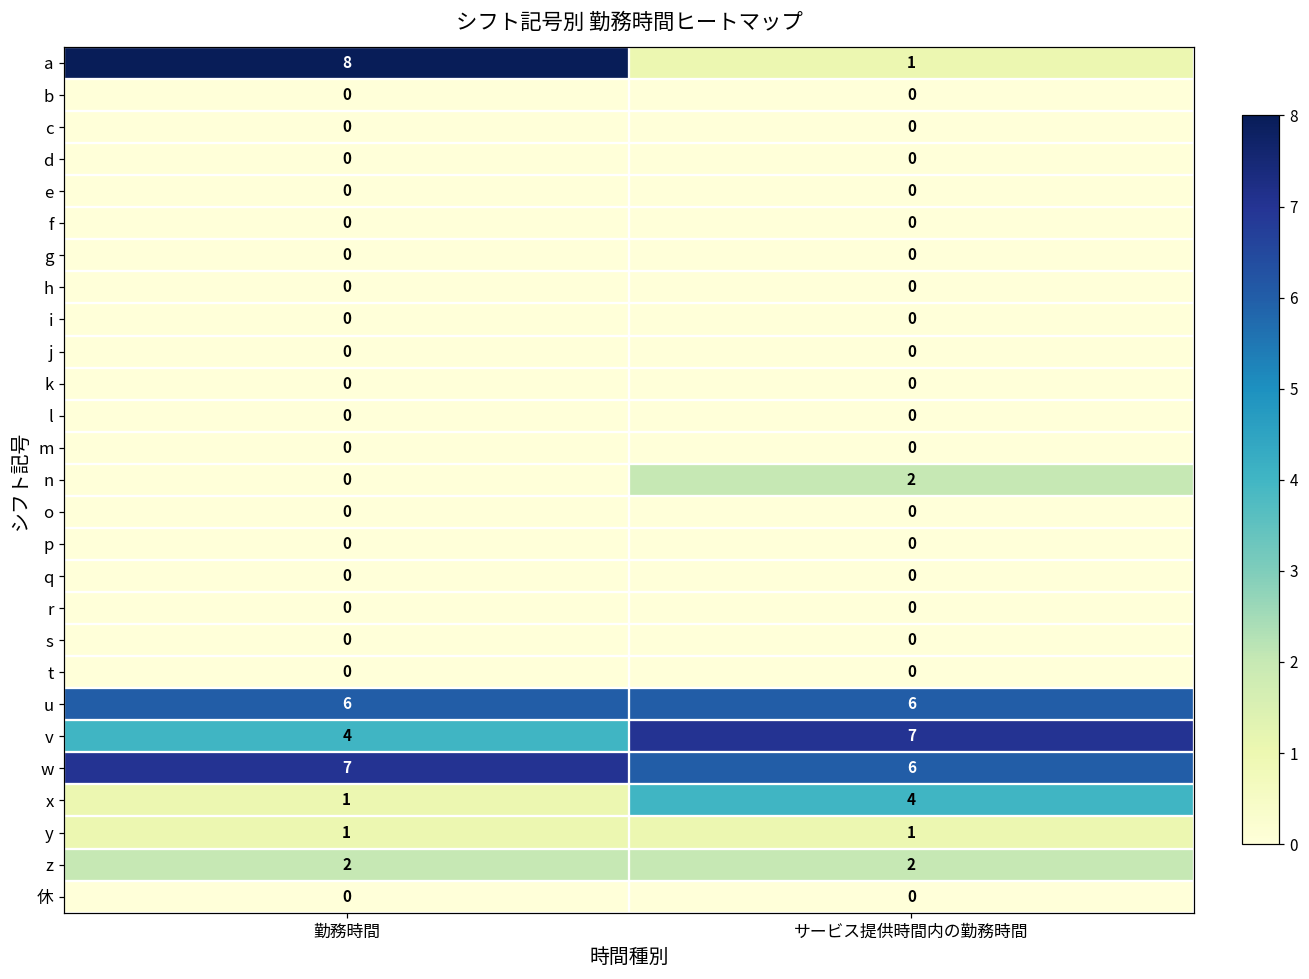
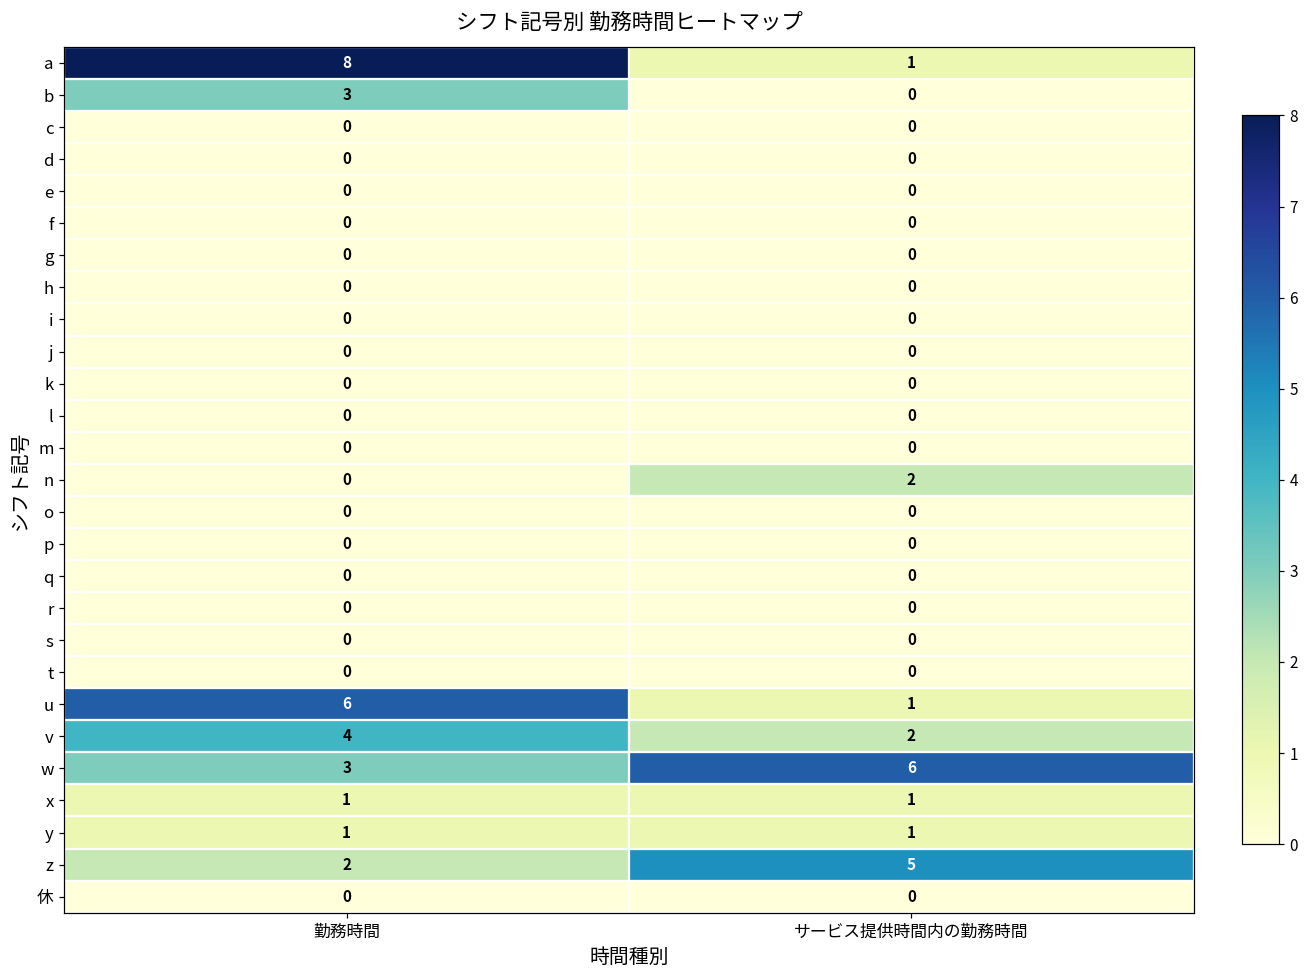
b, 勤務時間: 0 -> 3
u, サービス提供時間内の勤務時間: 6 -> 1
v, サービス提供時間内の勤務時間: 7 -> 2
w, 勤務時間: 7 -> 3
x, サービス提供時間内の勤務時間: 4 -> 1
z, サービス提供時間内の勤務時間: 2 -> 5
